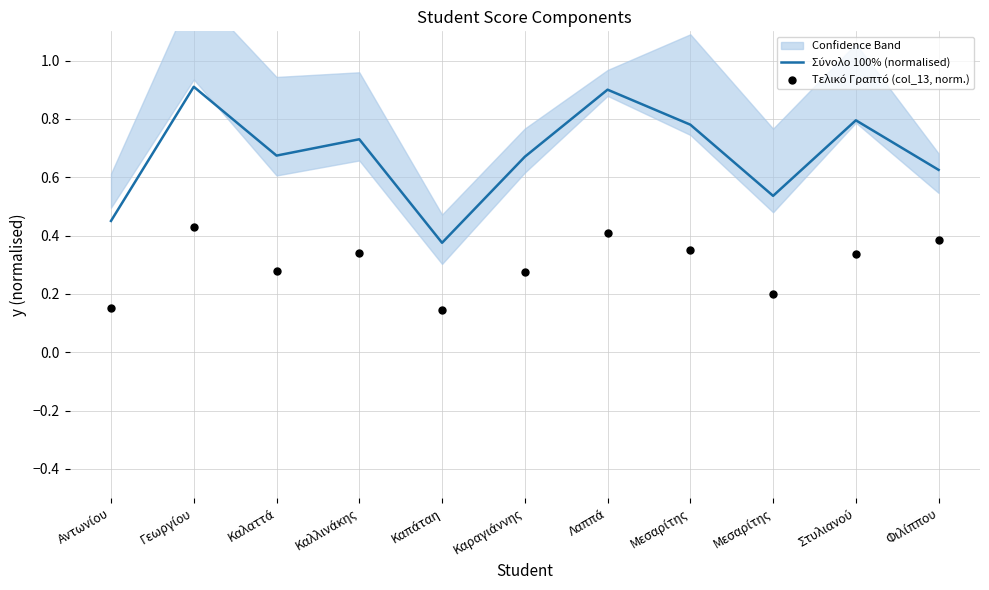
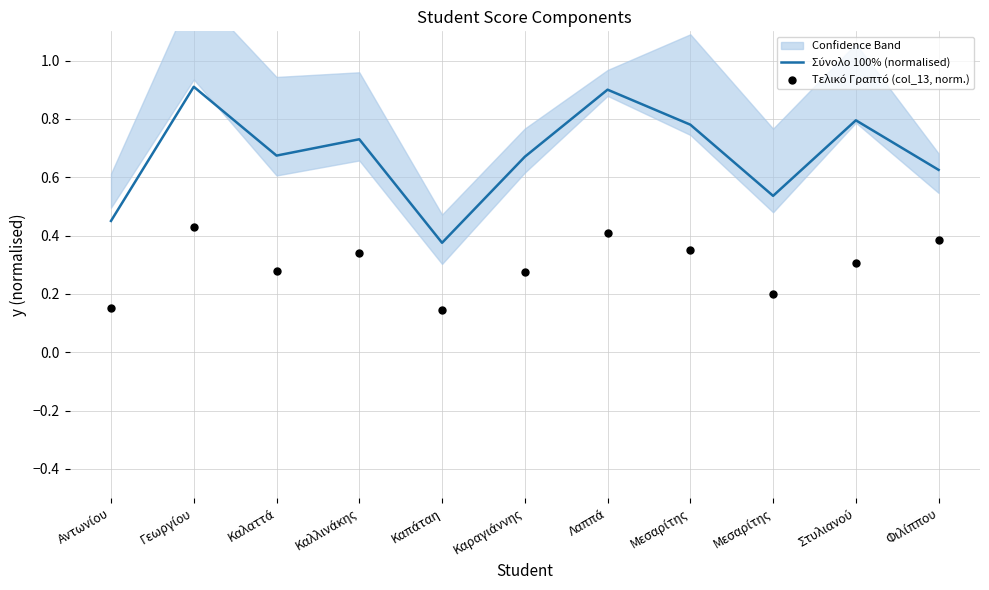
Τελικό Γραπτό (col_13, norm.), Στυλιανού: 0.34 -> 0.31
